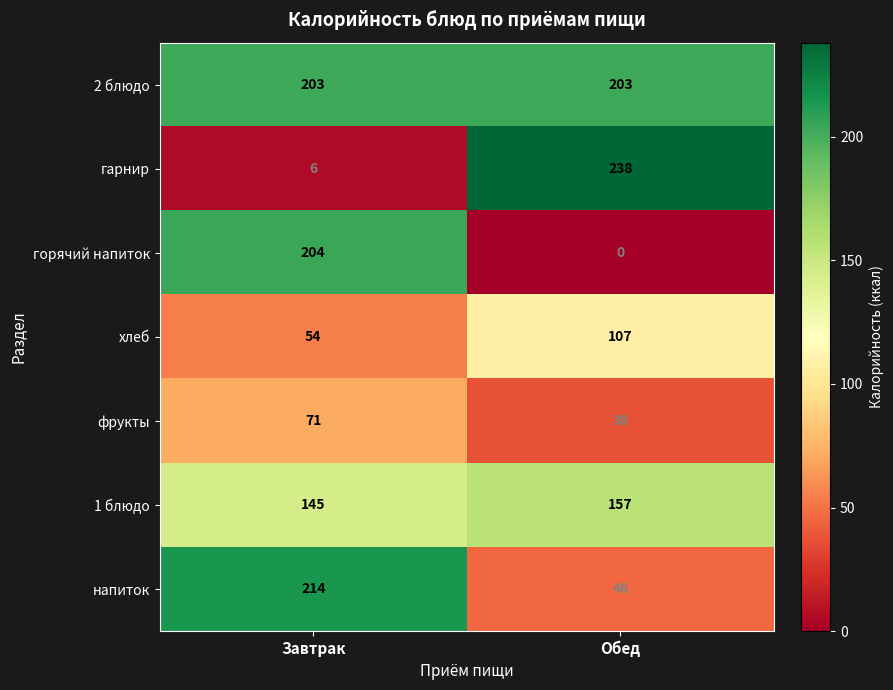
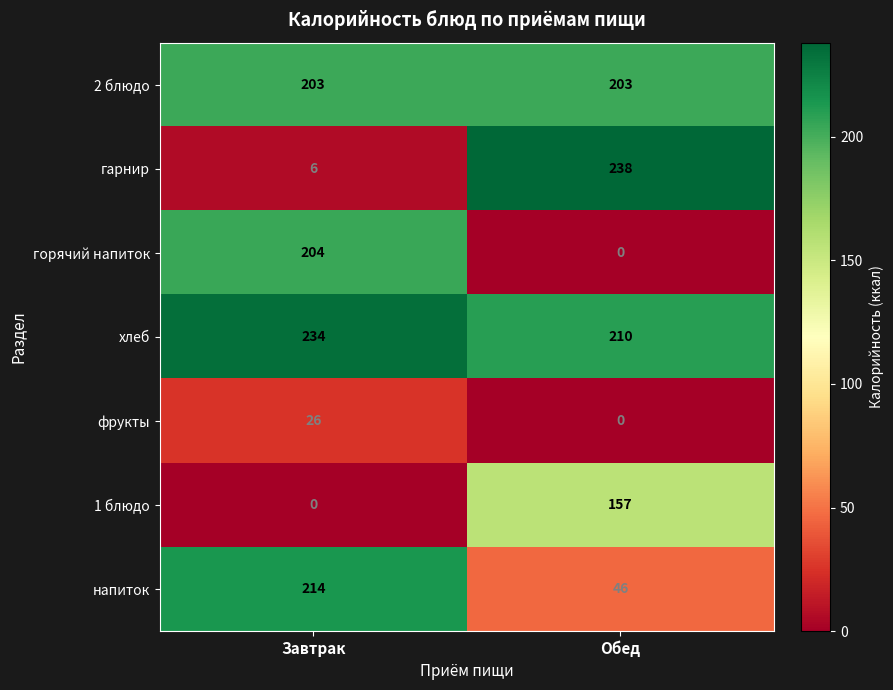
хлеб, Завтрак: 54 -> 234
хлеб, Обед: 107 -> 210
фрукты, Завтрак: 71 -> 26
фрукты, Обед: 38 -> 0
1 блюдо, Завтрак: 145 -> 0
